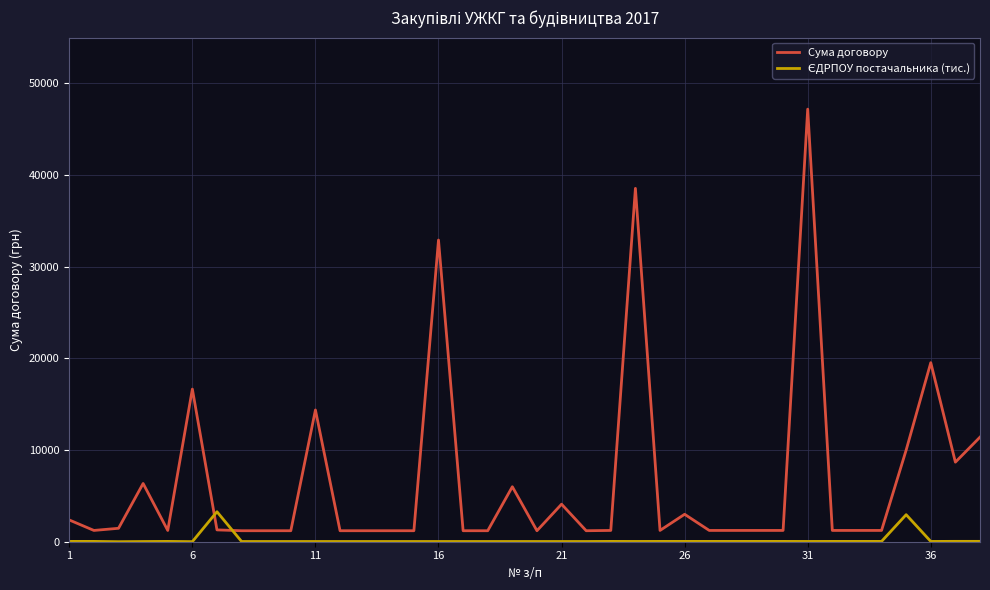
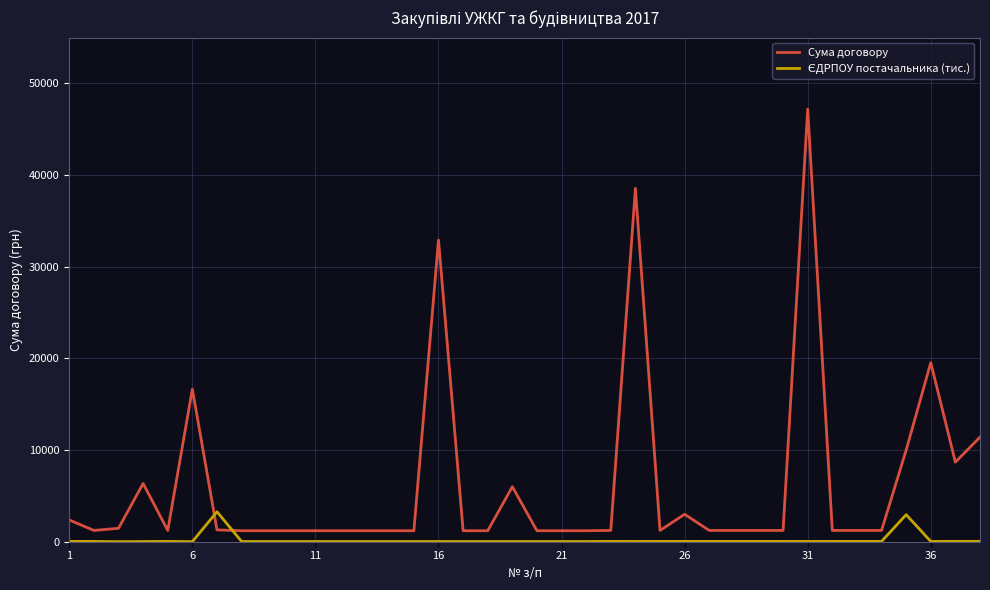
Сума договору, 11: 14000 -> 1000
Сума договору, 21: 4000 -> 1000
